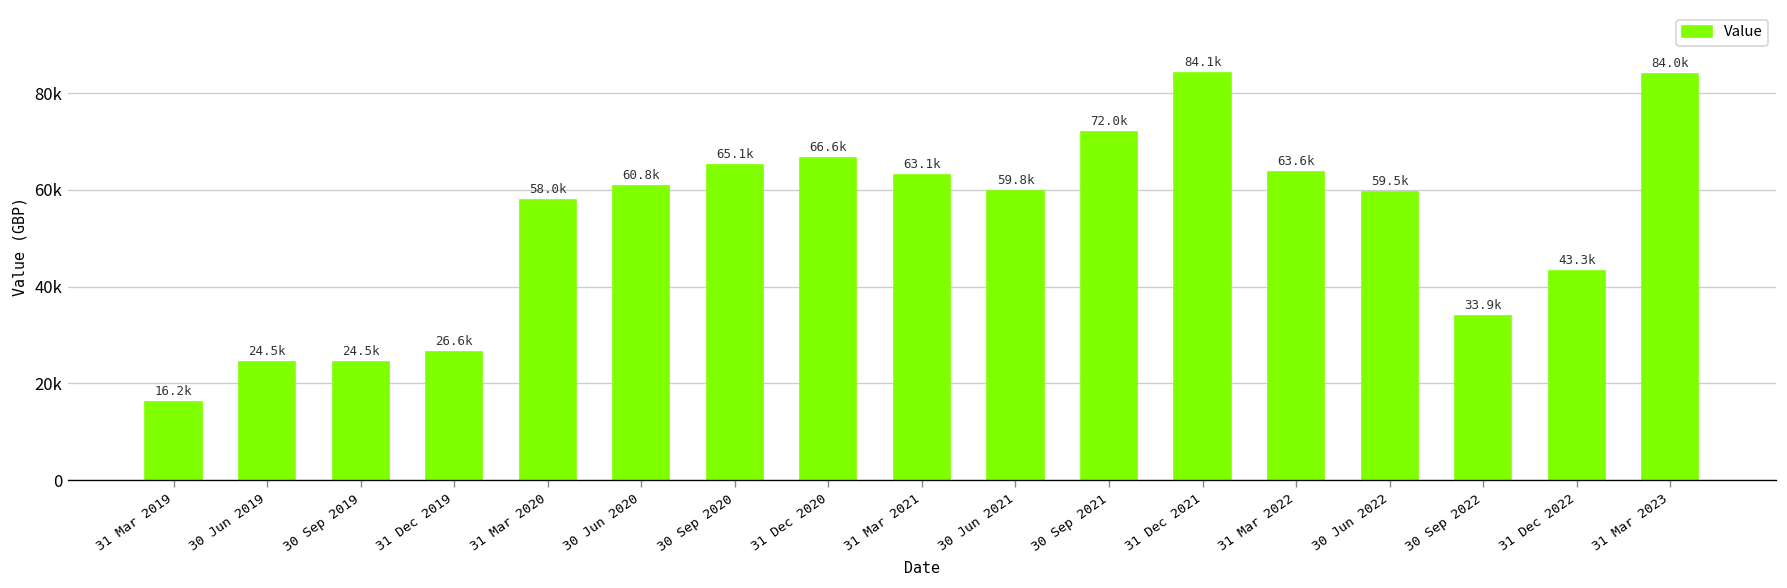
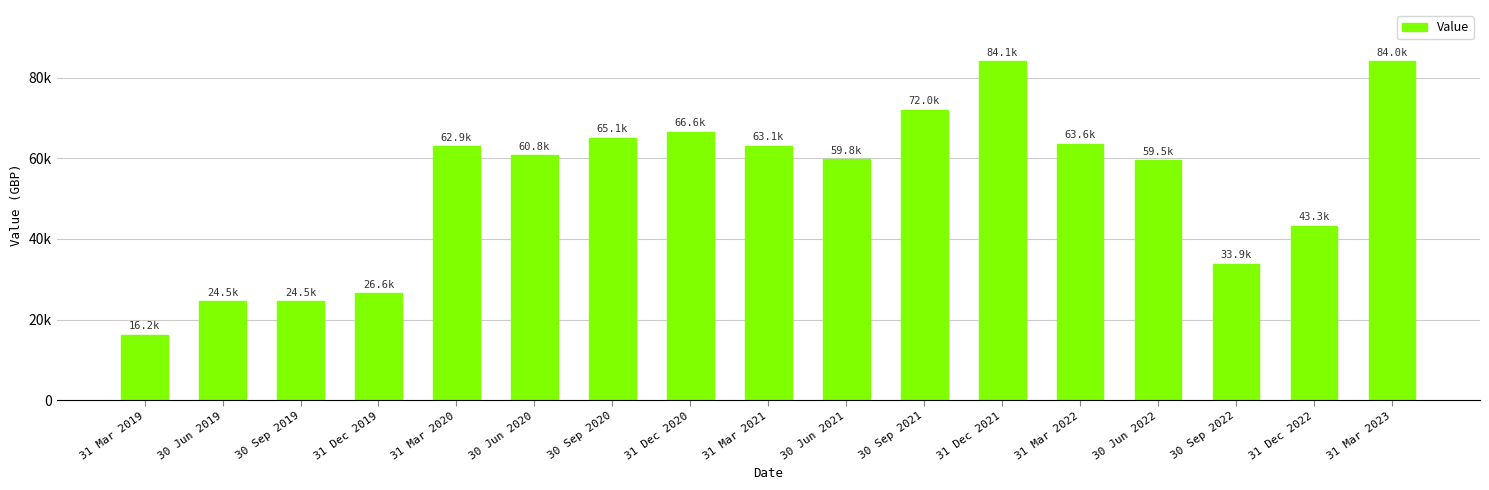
31 Mar 2020: 58.0k -> 62.9k
